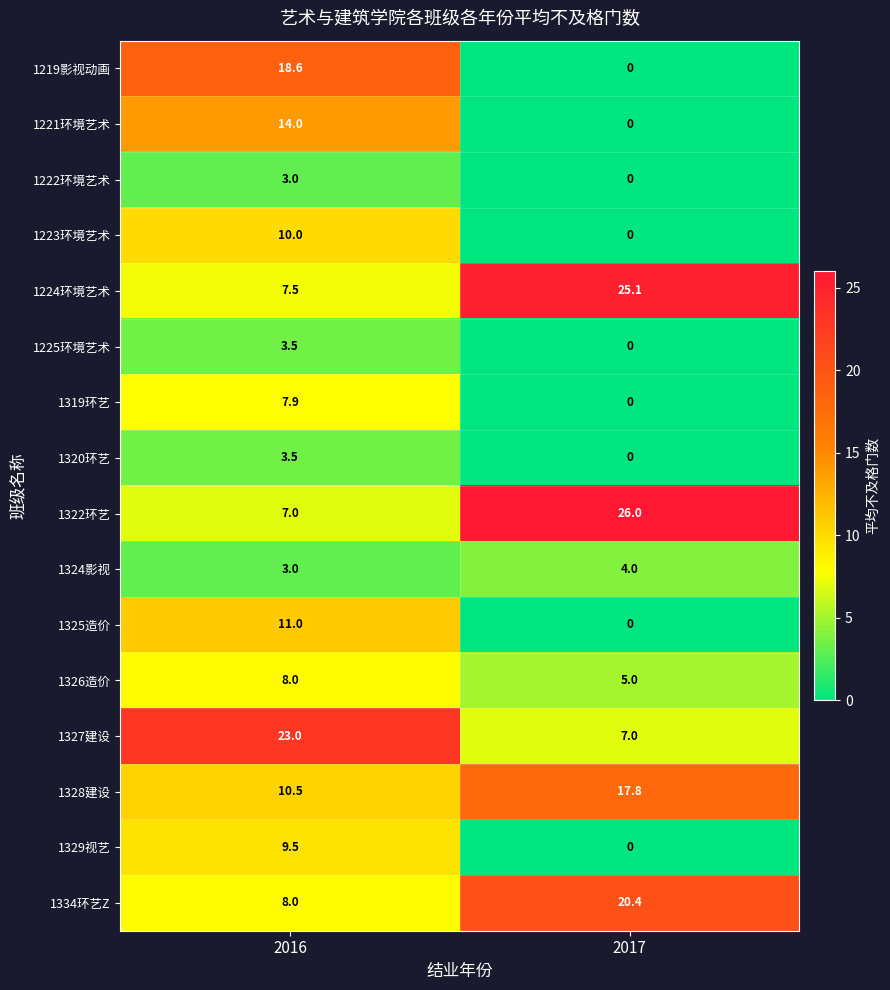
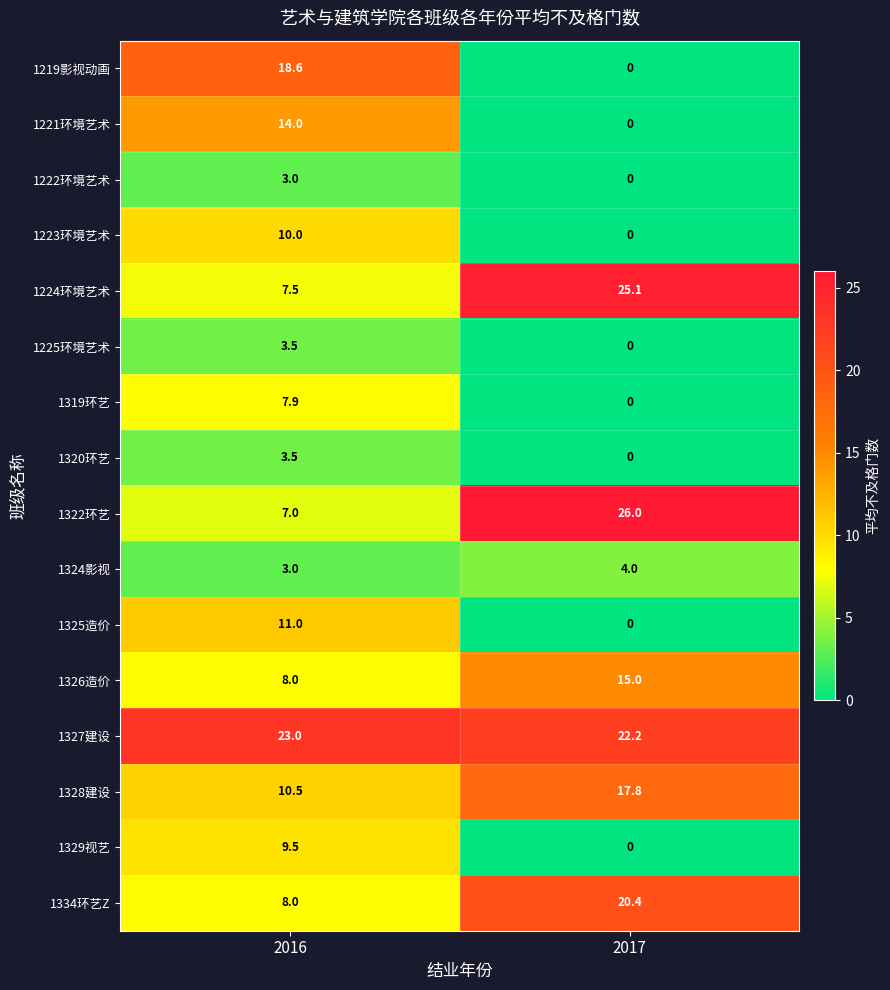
1326造价, 2017: 5.0 -> 15.0
1327建设, 2017: 7.0 -> 22.2
